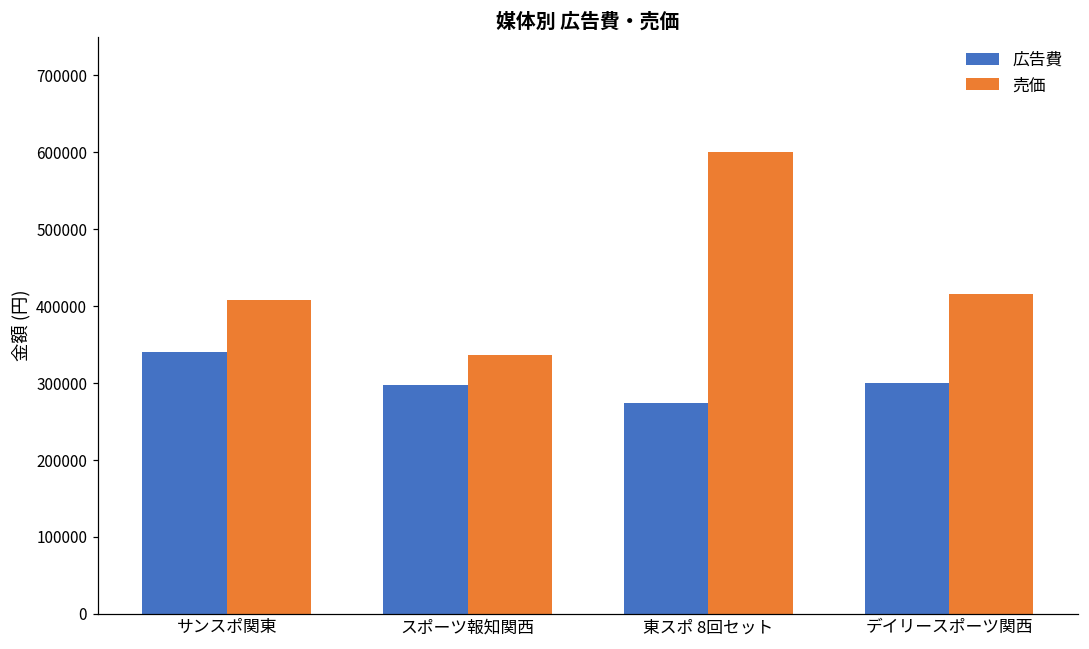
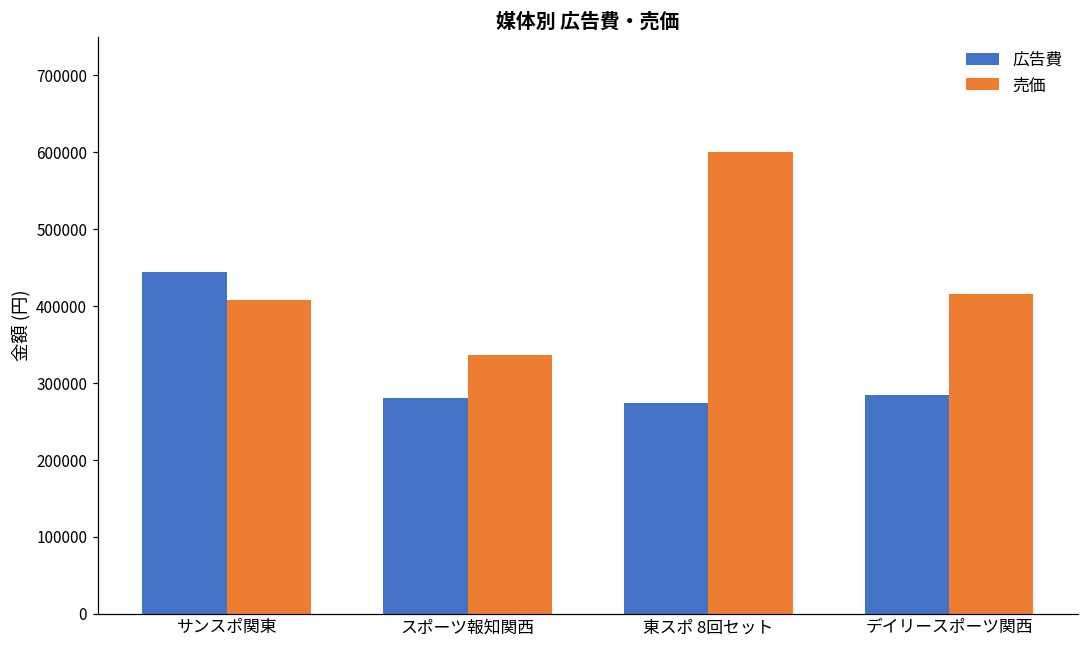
広告費, サンスポ関東: 340000 -> 440000
広告費, スポーツ報知関西: 300000 -> 280000
広告費, デイリースポーツ関西: 300000 -> 280000
